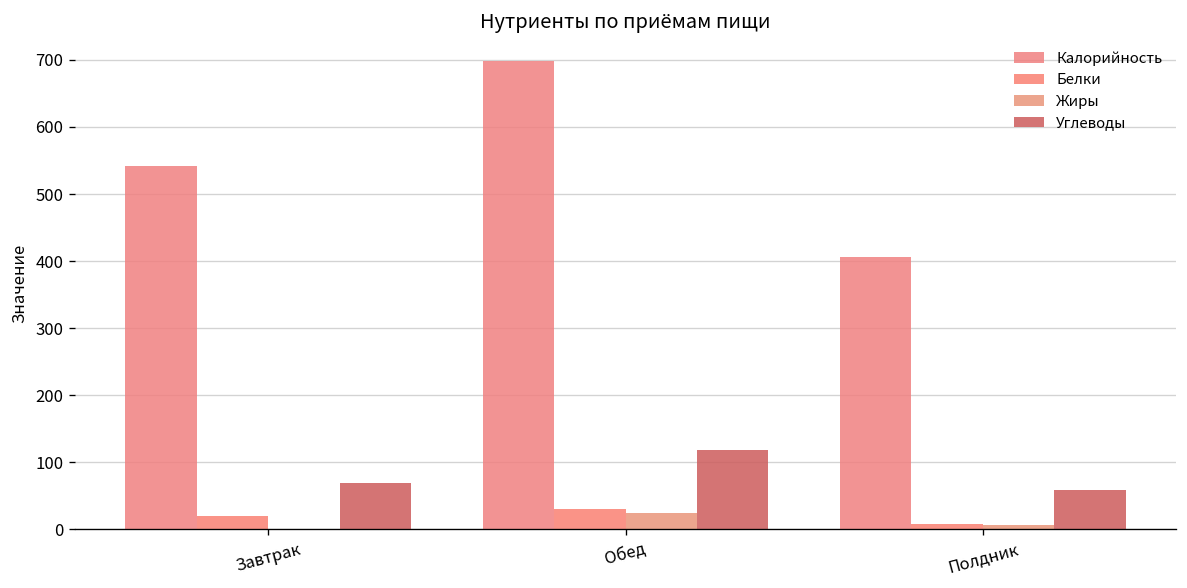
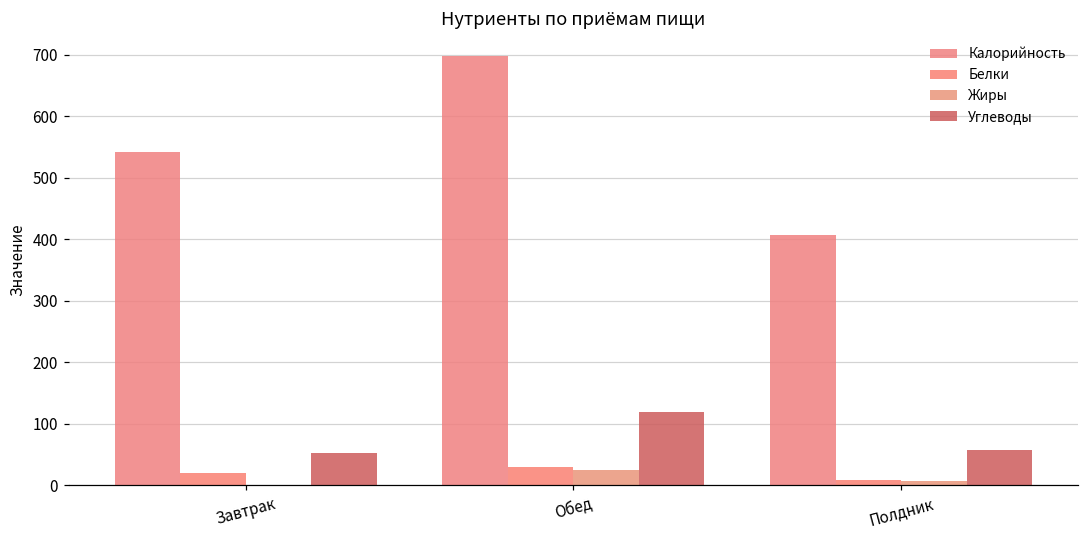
Углеводы, Завтрак: 70 -> 50
